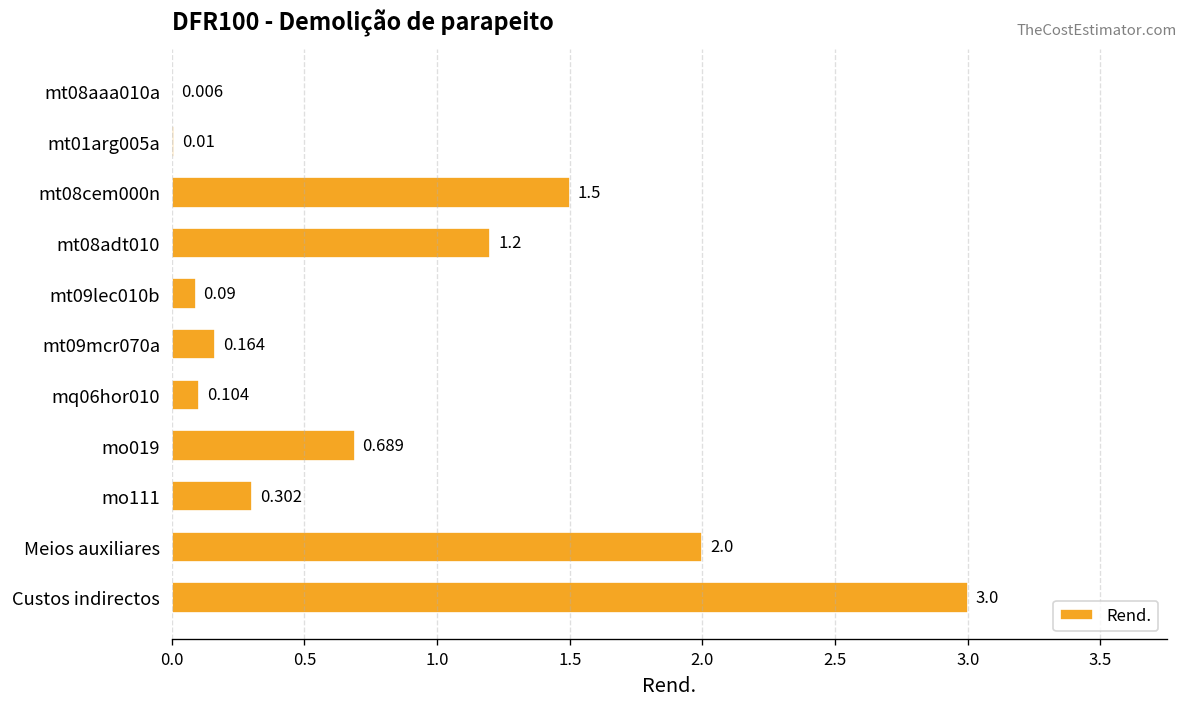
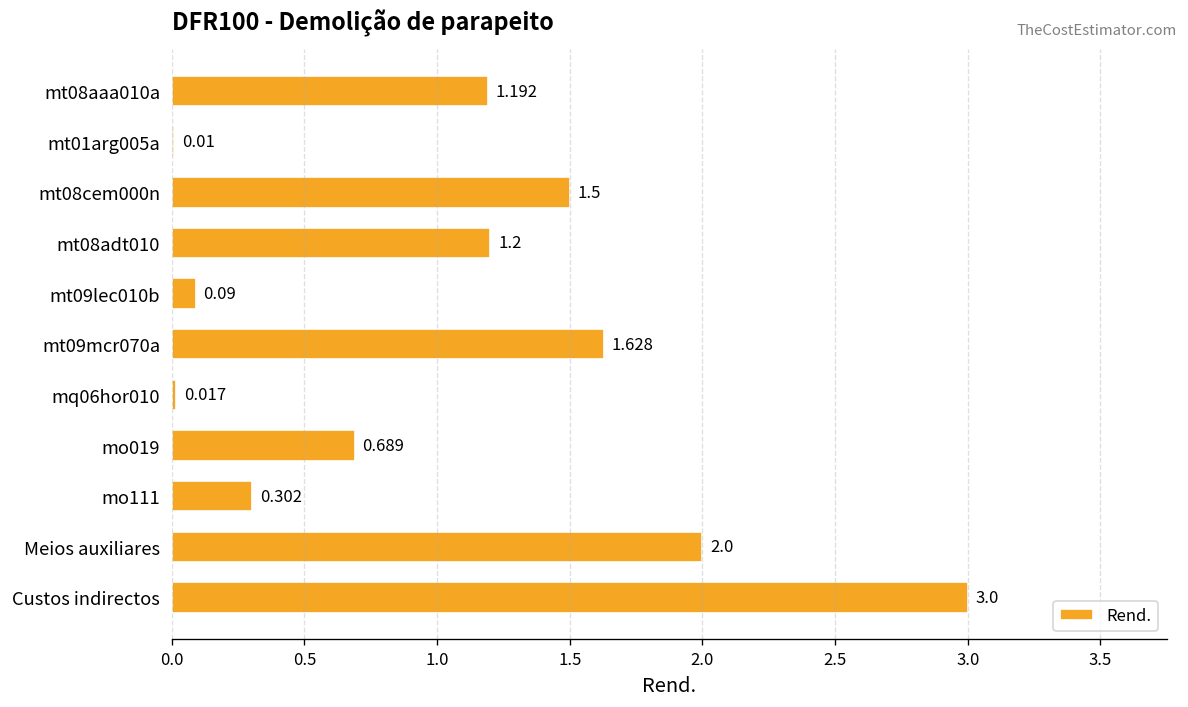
mt08aaa010a: 0.006 -> 1.192
mt09mcr070a: 0.164 -> 1.628
mq06hor010: 0.104 -> 0.017
